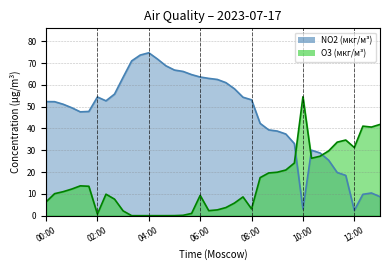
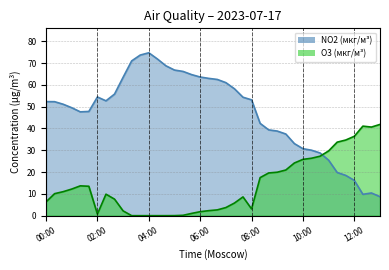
O3 (мкг/м³), 06:00: 9 -> 2
NO2 (мкг/м³), 10:00: 3 -> 31
O3 (мкг/м³), 10:00: 55 -> 26
NO2 (мкг/м³), 12:00: 2 -> 16
O3 (мкг/м³), 12:00: 31 -> 36
